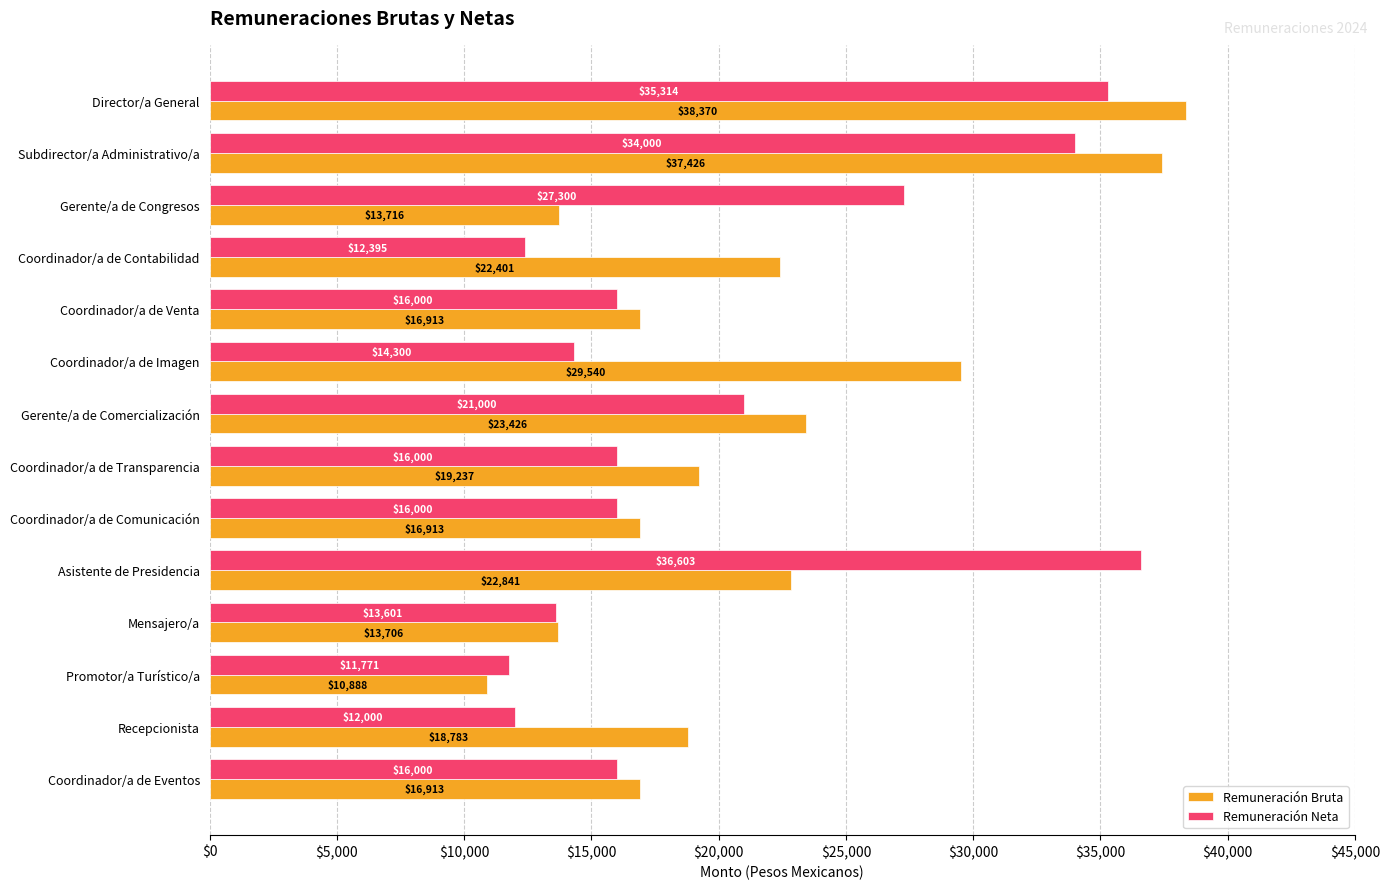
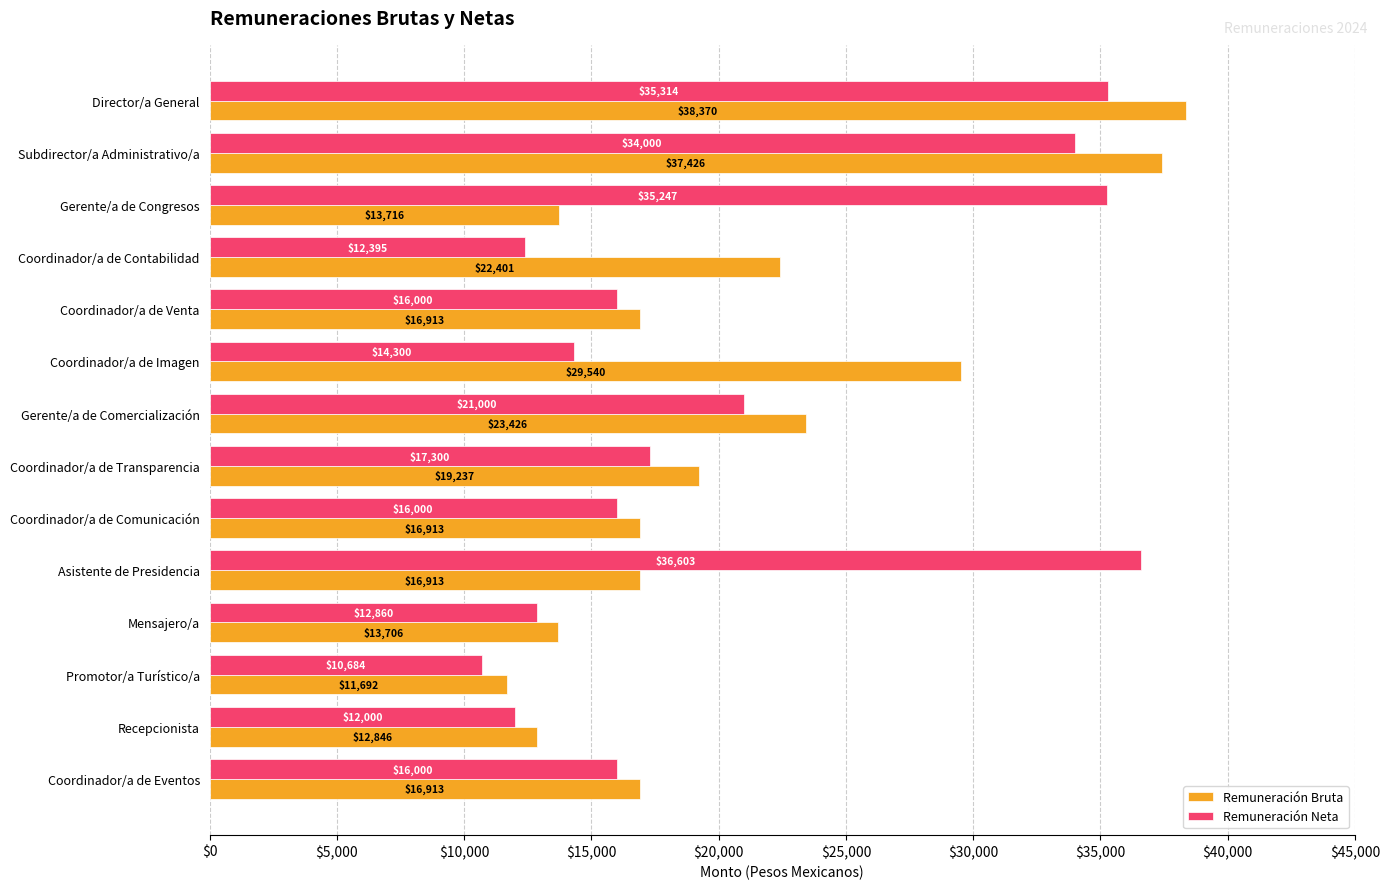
Remuneración Neta, Gerente/a de Congresos: $27,300 -> $35,247
Remuneración Neta, Coordinador/a de Transparencia: $16,000 -> $17,300
Remuneración Bruta, Asistente de Presidencia: $22,841 -> $16,913
Remuneración Neta, Mensajero/a: $13,601 -> $12,860
Remuneración Neta, Promotor/a Turístico/a: $11,771 -> $10,684
Remuneración Bruta, Promotor/a Turístico/a: $10,888 -> $11,692
Remuneración Bruta, Recepcionista: $18,783 -> $12,846
